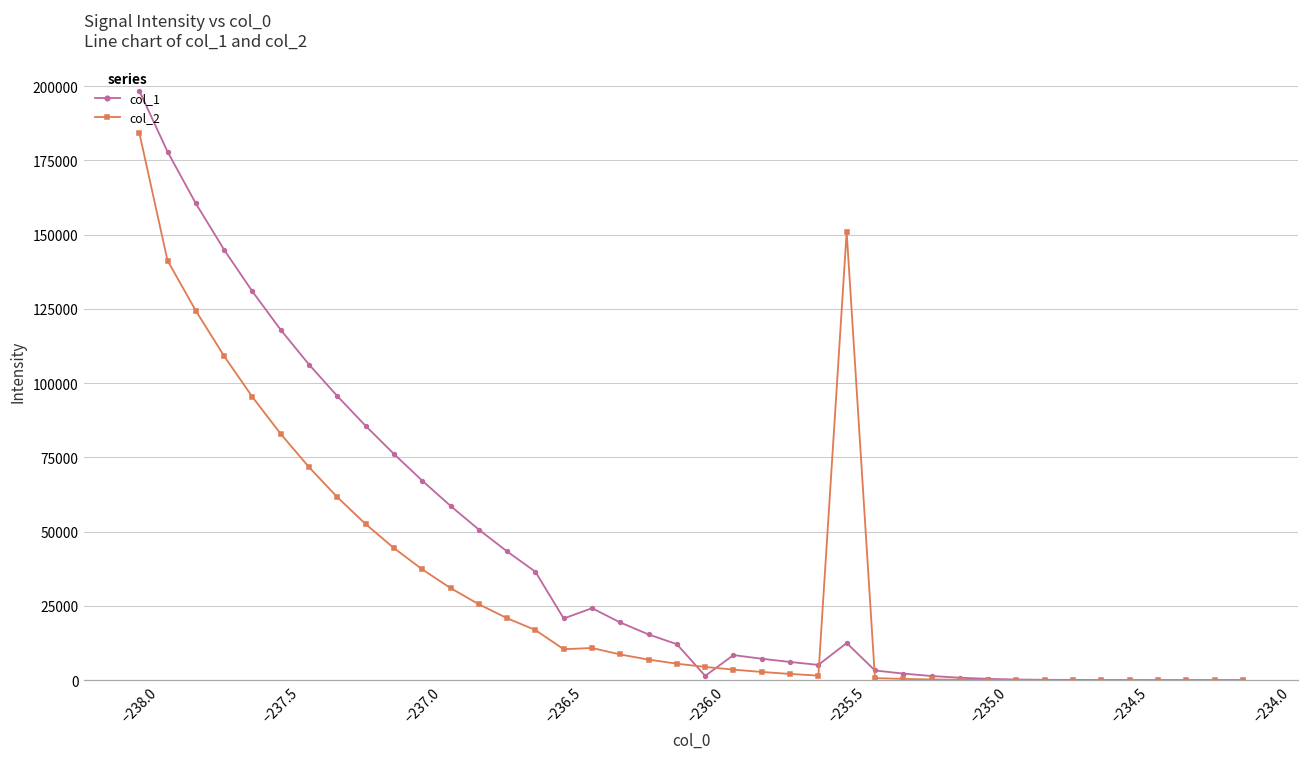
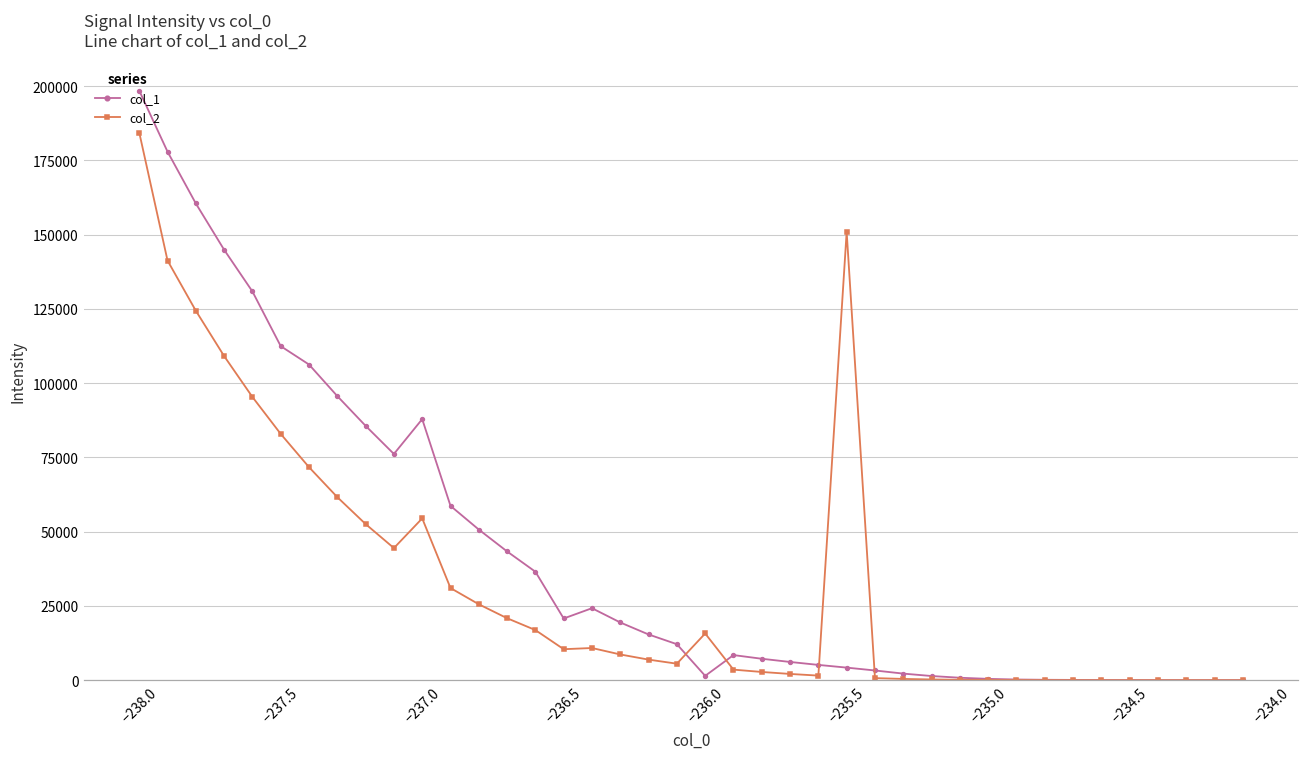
col_1, −237.5: 118000 -> 112000
col_1, −237.0: 67000 -> 88000
col_2, −237.0: 37000 -> 54000
col_2, −236.0: 4000 -> 16000
col_1, −235.5: 13000 -> 4000
